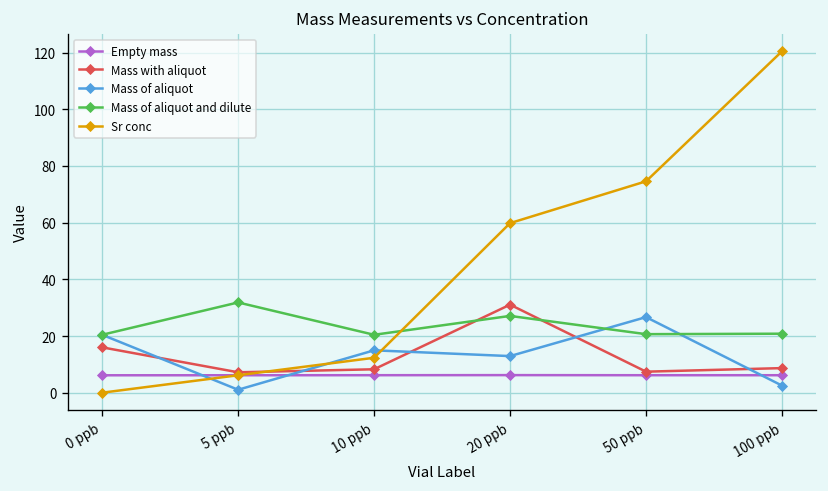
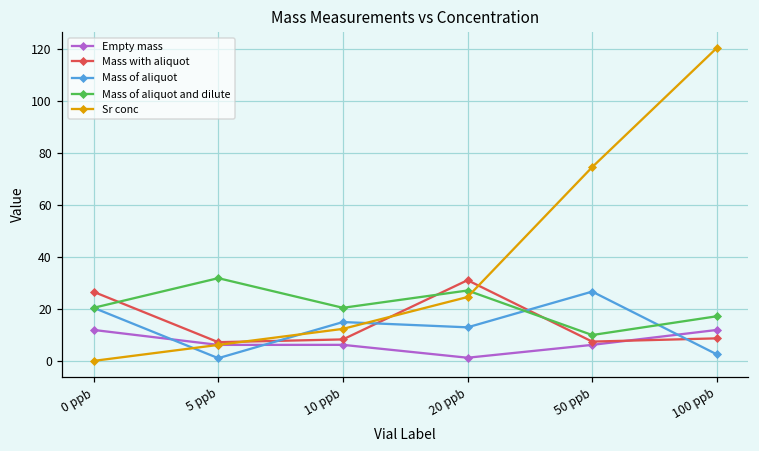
Empty mass, 0 ppb: 6 -> 12
Mass with aliquot, 0 ppb: 16 -> 27
Empty mass, 20 ppb: 6 -> 1
Sr conc, 20 ppb: 60 -> 25
Mass of aliquot and dilute, 50 ppb: 21 -> 10
Empty mass, 100 ppb: 6 -> 12
Mass of aliquot and dilute, 100 ppb: 21 -> 17
